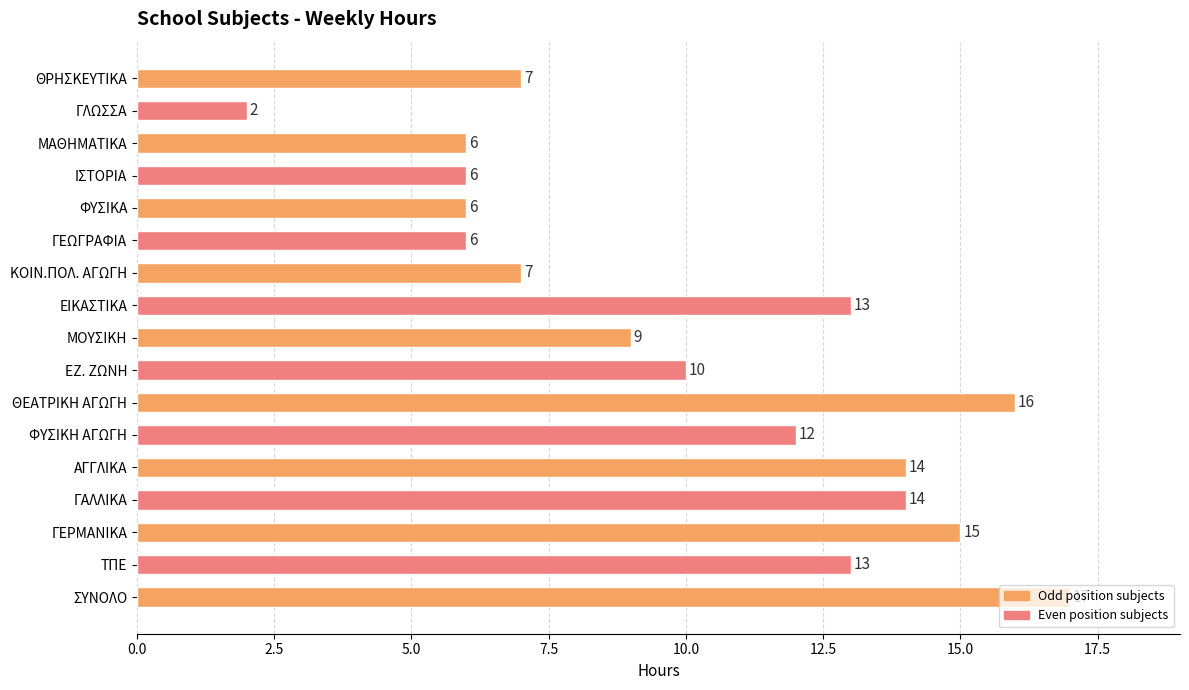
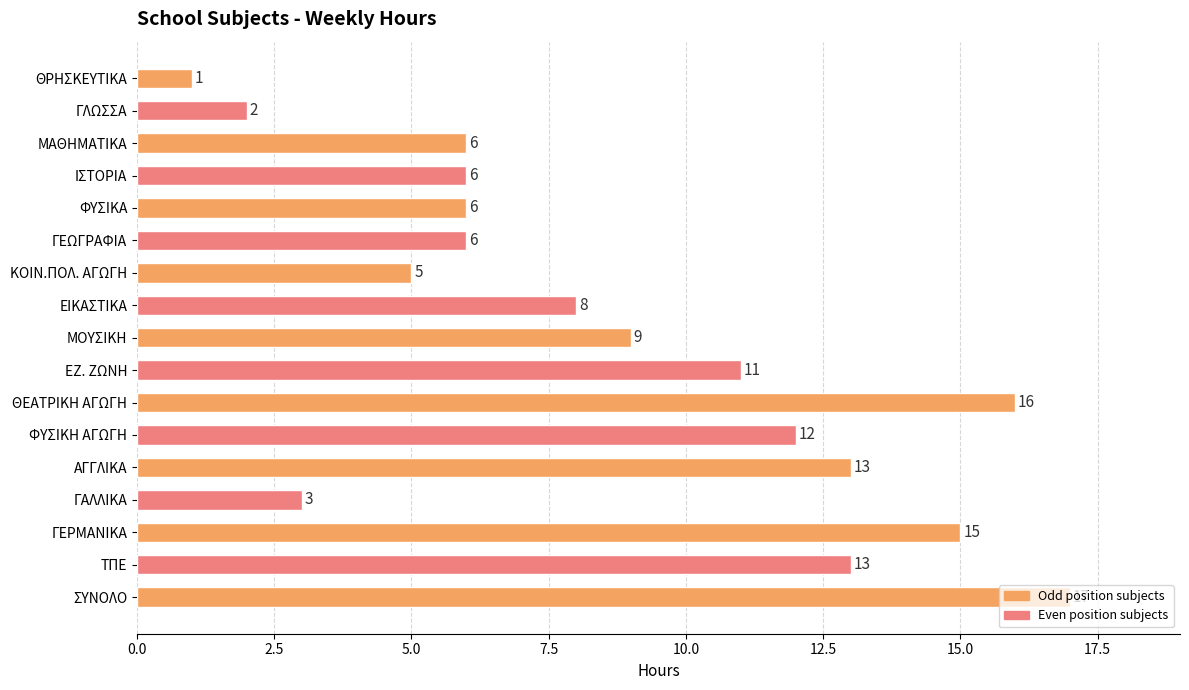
ΘΡΗΣΚΕΥΤΙΚΑ: 7 -> 1
ΚΟΙΝ.ΠΟΛ. ΑΓΩΓΗ: 7 -> 5
ΕΙΚΑΣΤΙΚΑ: 13 -> 8
ΕZ. ΖΩΝΗ: 10 -> 11
ΑΓΓΛΙΚΑ: 14 -> 13
ΓΑΛΛΙΚΑ: 14 -> 3
